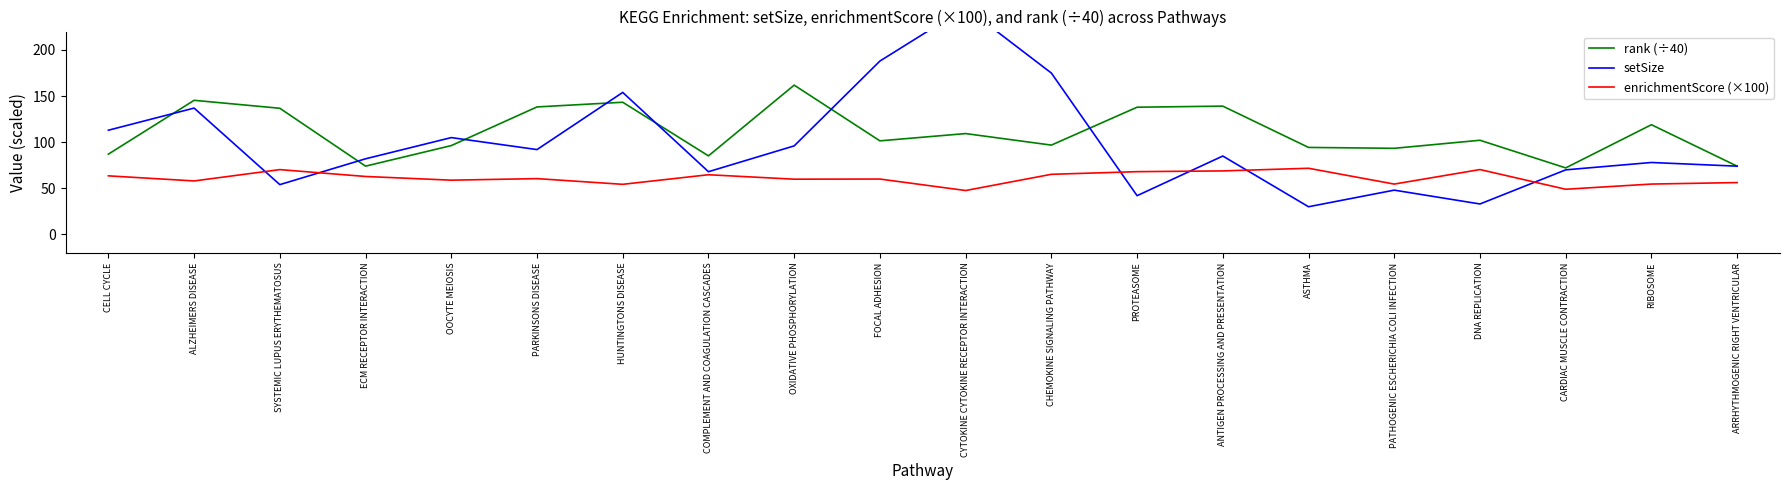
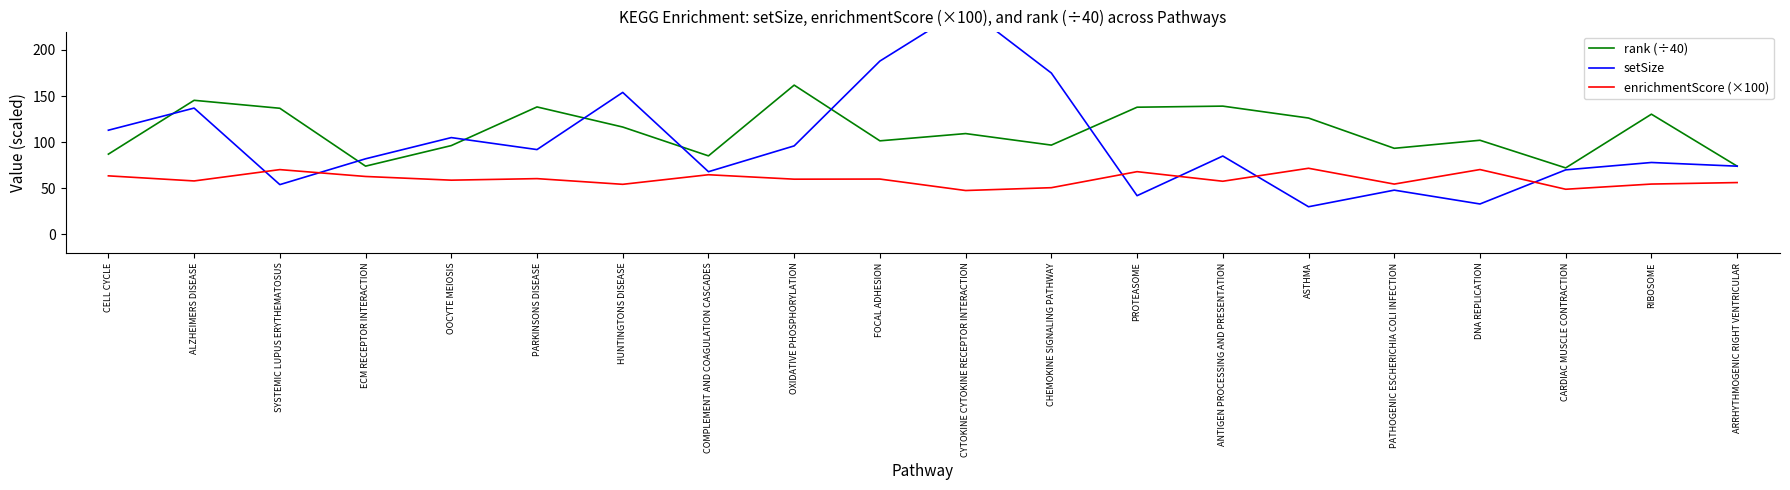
rank (÷40), HUNTINGTONS DISEASE: 140 -> 120
enrichmentScore (×100), CHEMOKINE SIGNALING PATHWAY: 70 -> 50
enrichmentScore (×100), ANTIGEN PROCESSING AND PRESENTATION: 70 -> 60
rank (÷40), ASTHMA: 90 -> 130
rank (÷40), RIBOSOME: 120 -> 130
